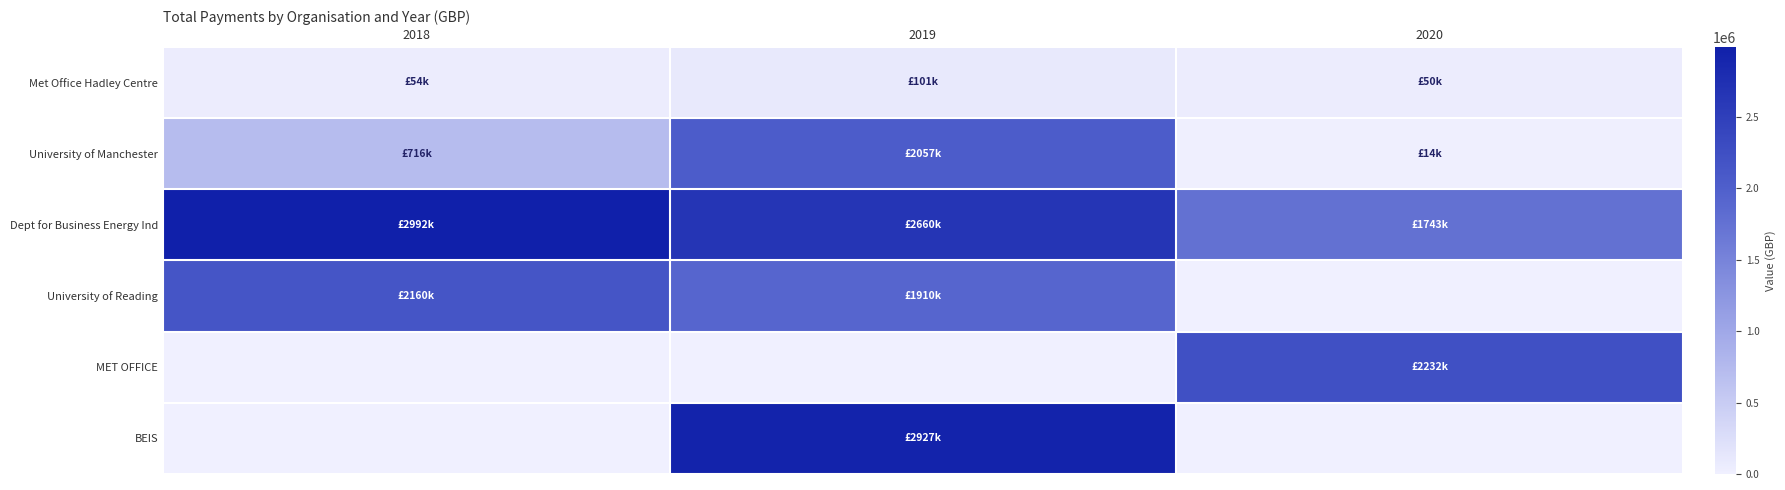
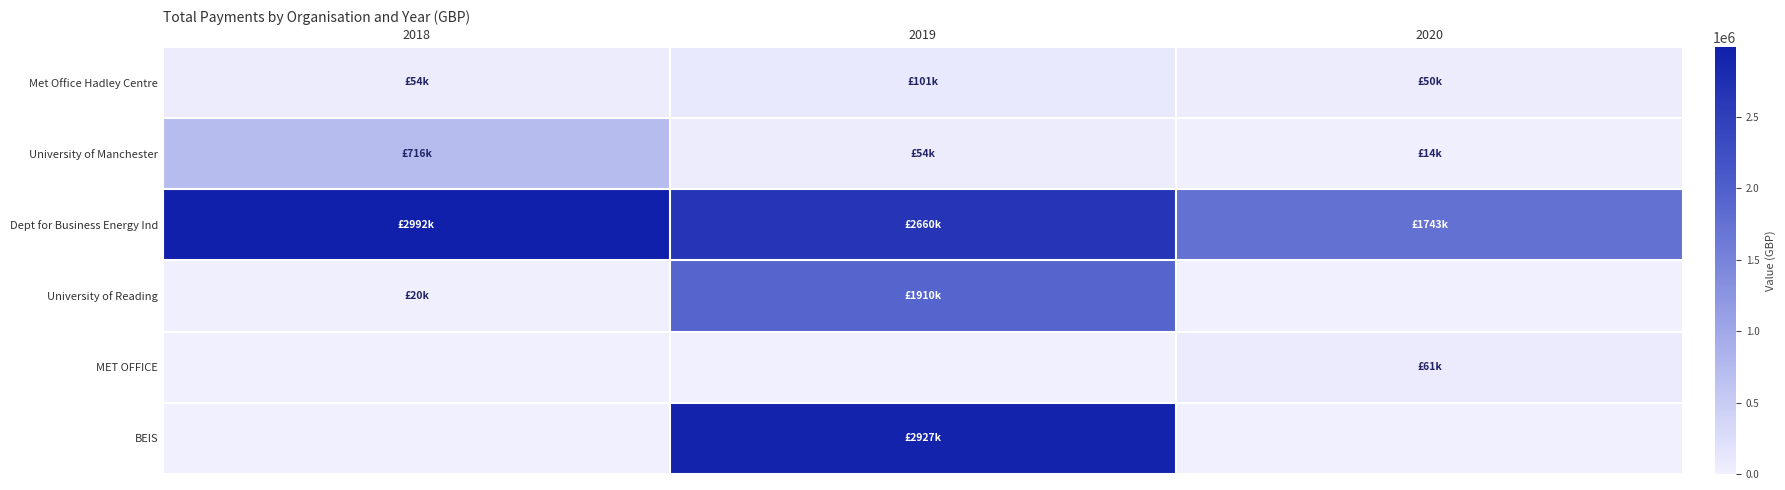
University of Manchester, 2019: £2057k -> £54k
University of Reading, 2018: £2160k -> £20k
MET OFFICE, 2020: £2232k -> £61k
